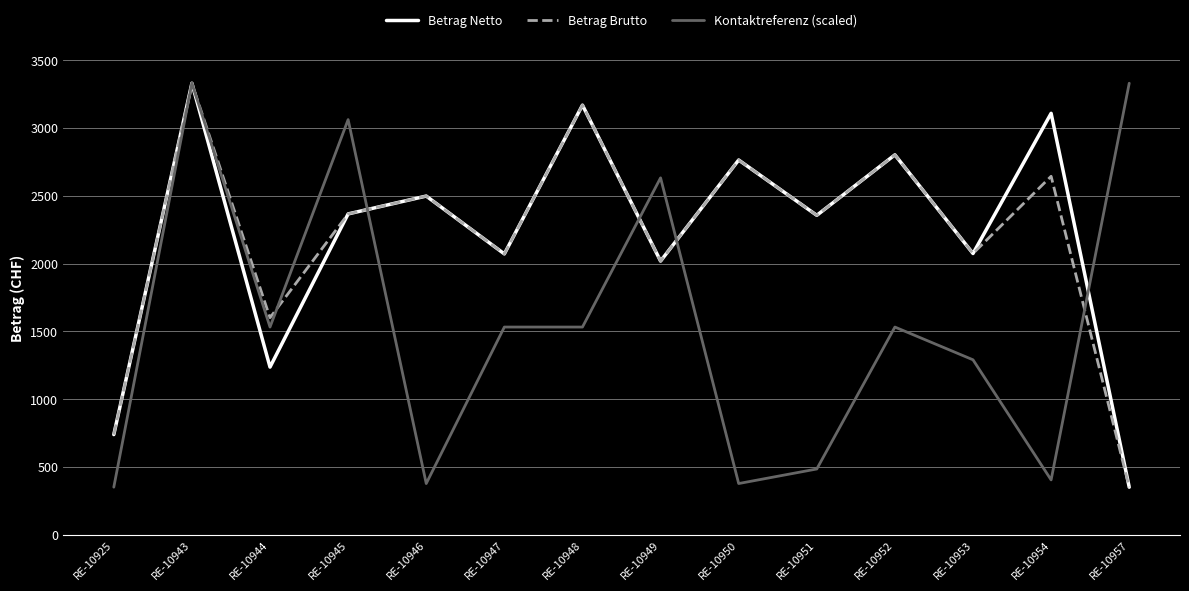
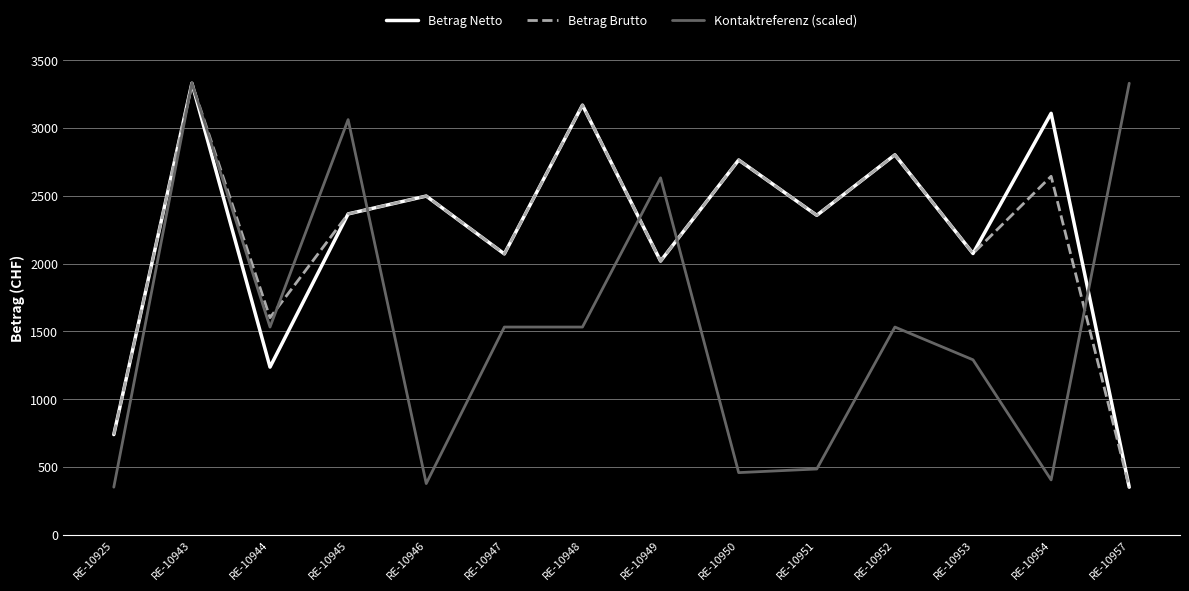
Kontaktreferenz (scaled), RE-10950: 380 -> 460
